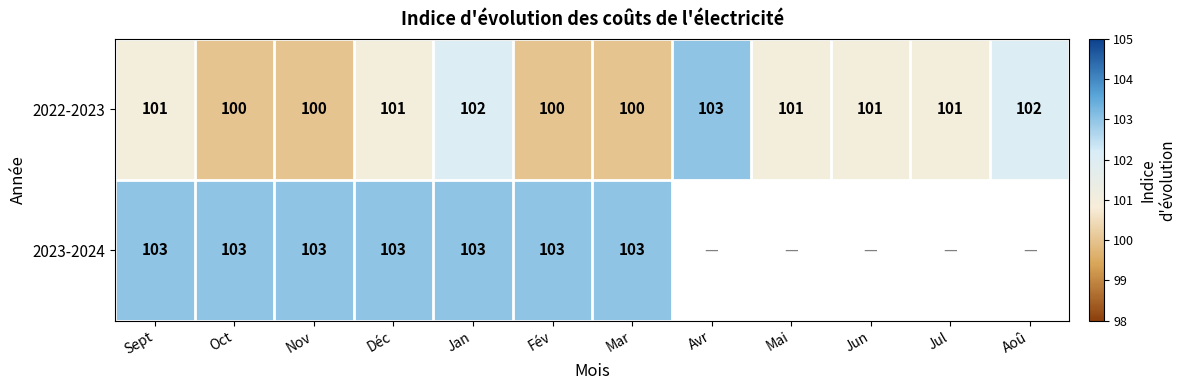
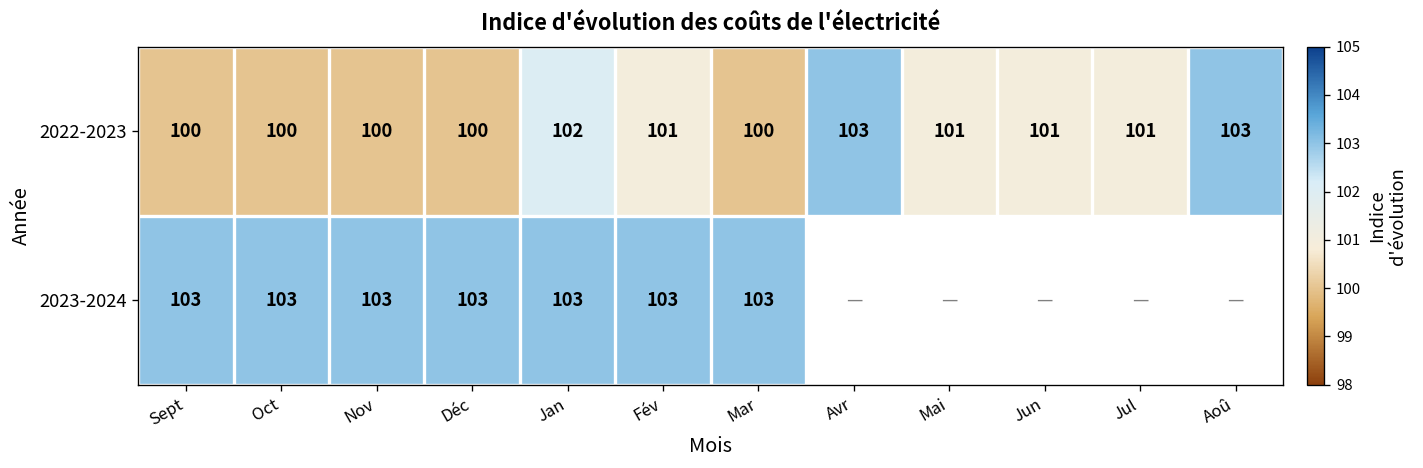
2022-2023, Sept: 101 -> 100
2022-2023, Déc: 101 -> 100
2022-2023, Fév: 100 -> 101
2022-2023, Aoû: 102 -> 103
